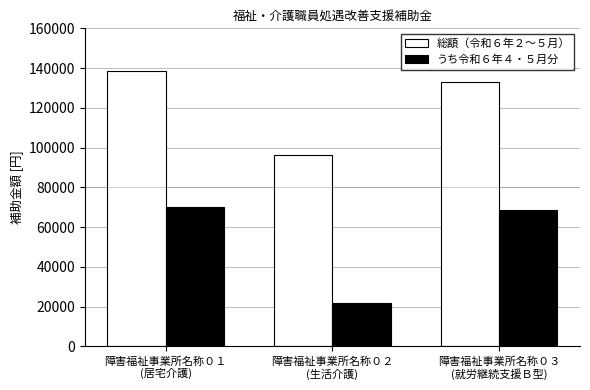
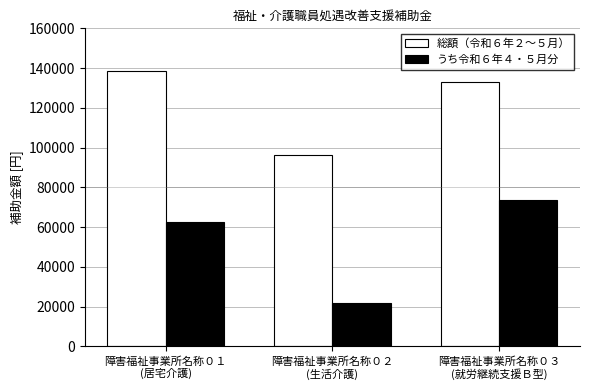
うち令和６年４・５月分, 障害福祉事業所名称０１ (居宅介護): 70000 -> 63000
うち令和６年４・５月分, 障害福祉事業所名称０３ (就労継続支援Ｂ型): 69000 -> 73000
